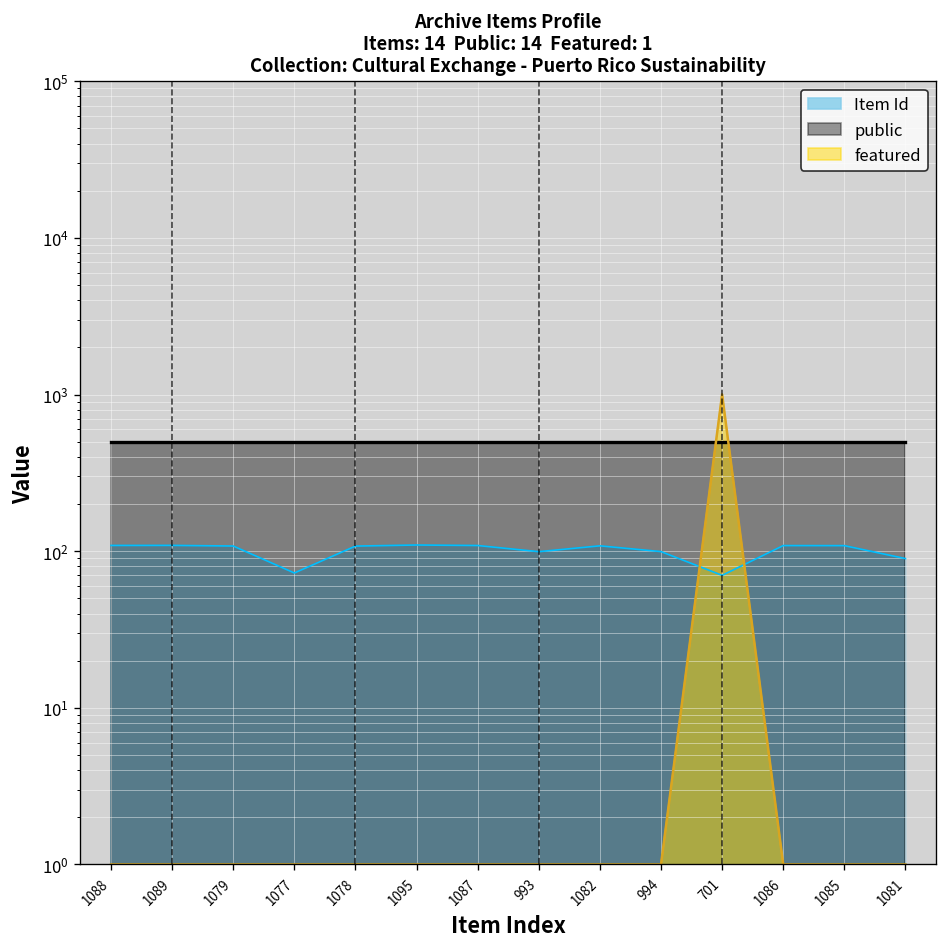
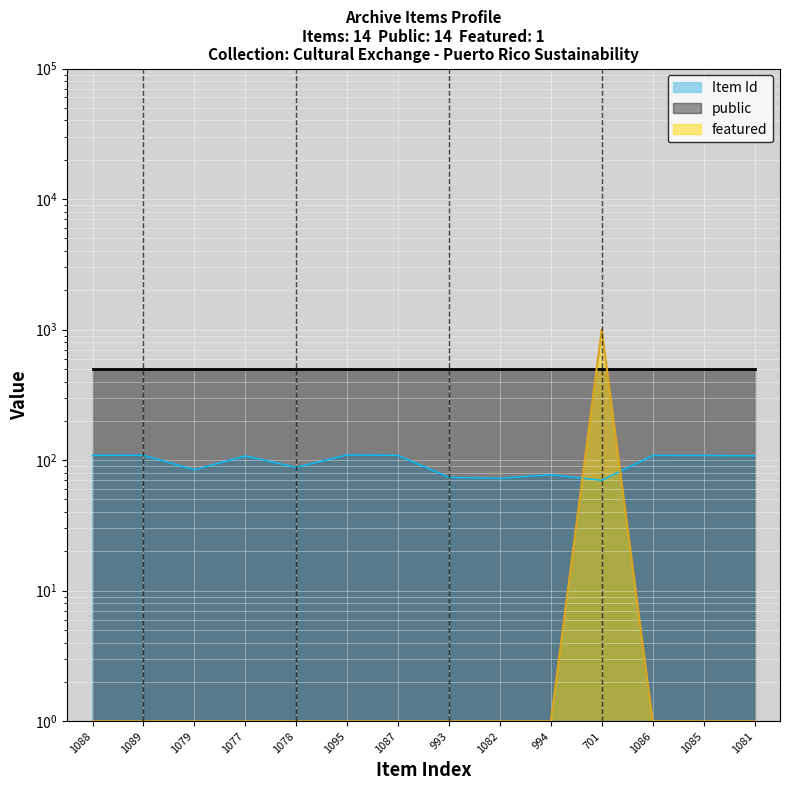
Item Id, 1079: 110 -> 80
Item Id, 1077: 70 -> 110
Item Id, 1078: 110 -> 90
Item Id, 993: 100 -> 70
Item Id, 1082: 110 -> 70
Item Id, 994: 100 -> 80
Item Id, 1081: 90 -> 110
